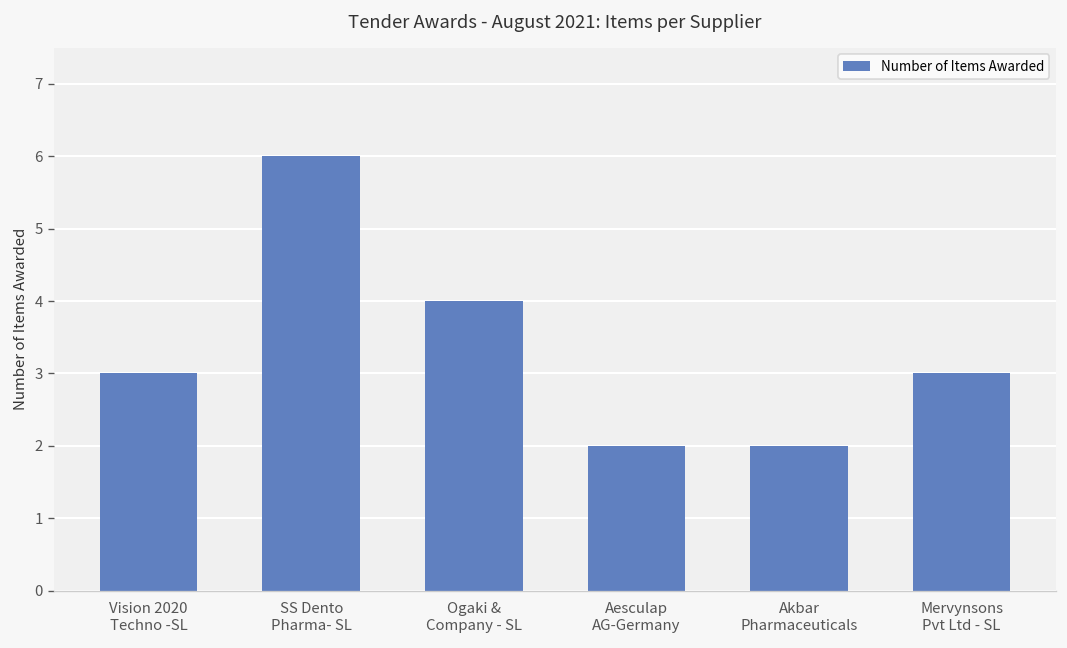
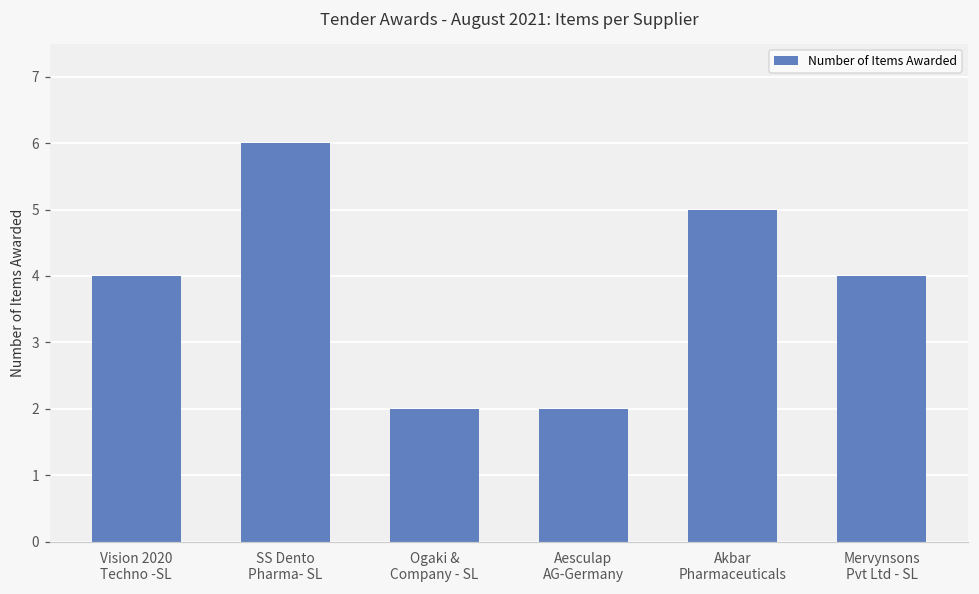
Vision 2020 Techno -SL: 3 -> 4
Ogaki & Company - SL: 4 -> 2
Akbar Pharmaceuticals: 2 -> 5
Mervynsons Pvt Ltd - SL: 3 -> 4
